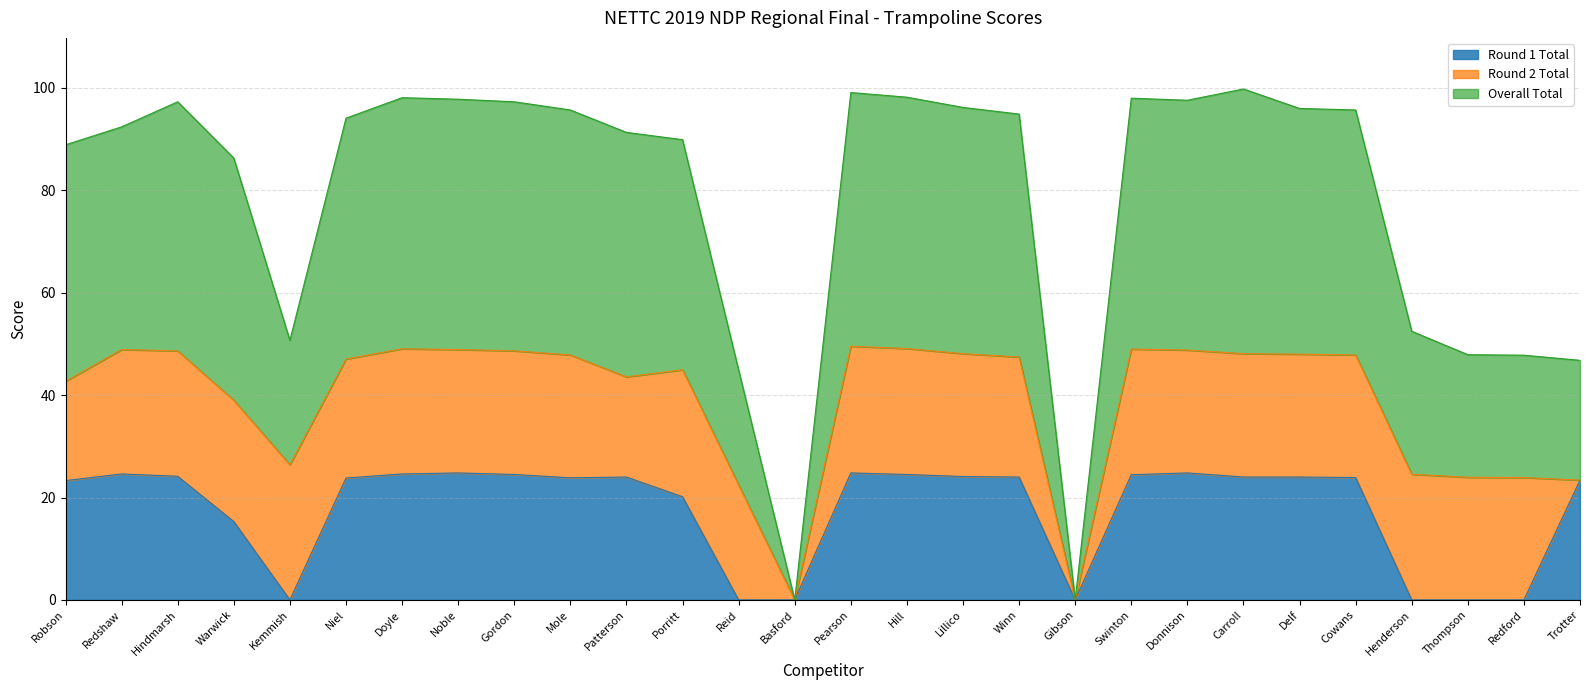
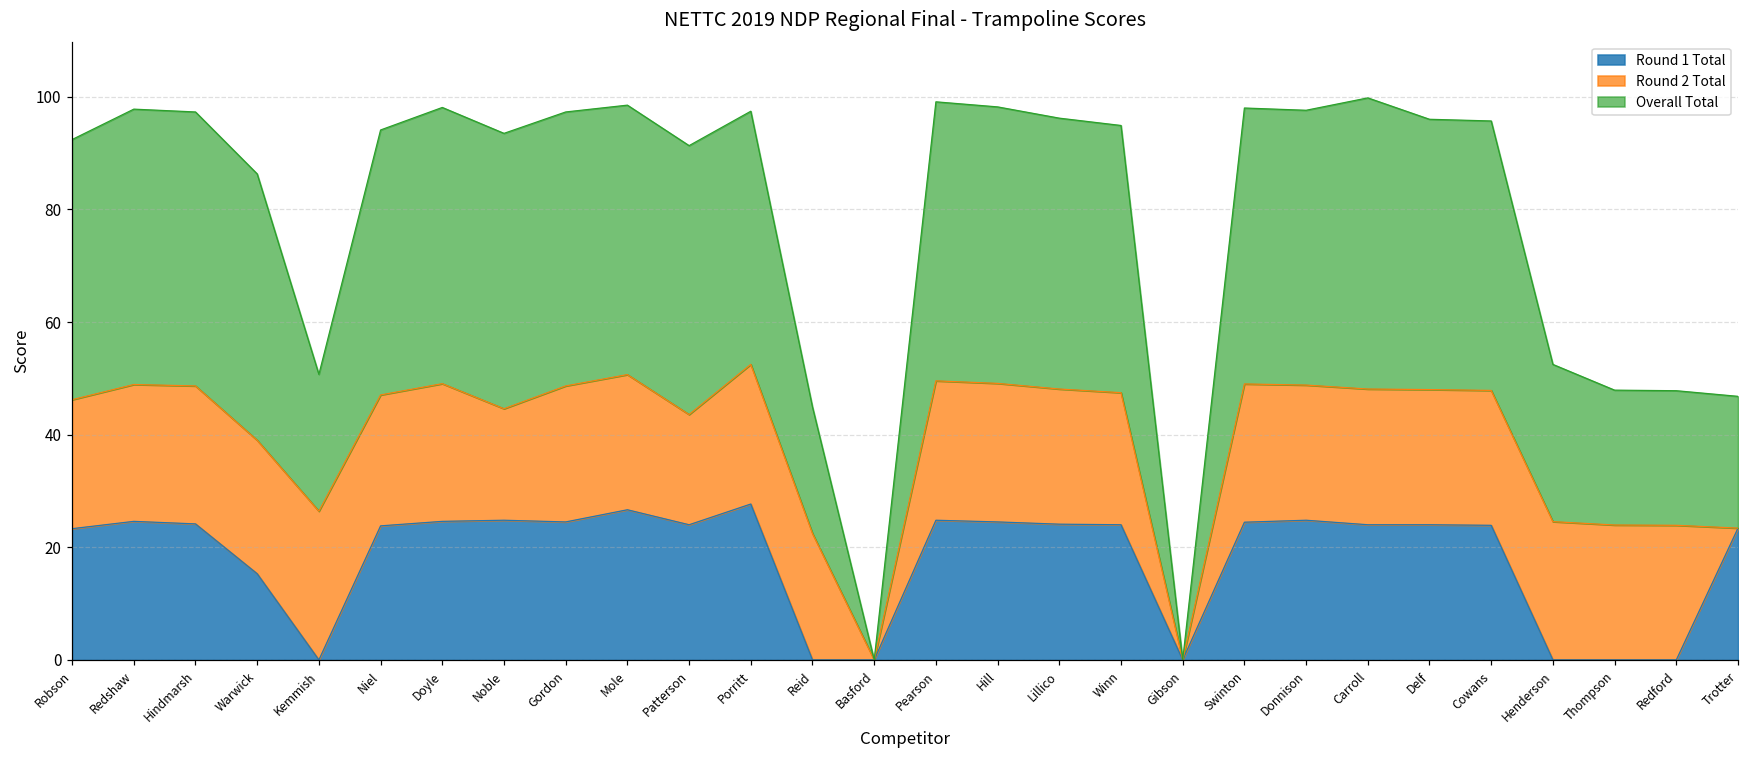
Round 2 Total, Robson: 19 -> 23
Overall Total, Redshaw: 44 -> 49
Round 2 Total, Noble: 24 -> 20
Round 1 Total, Mole: 24 -> 27
Round 1 Total, Porritt: 20 -> 28
